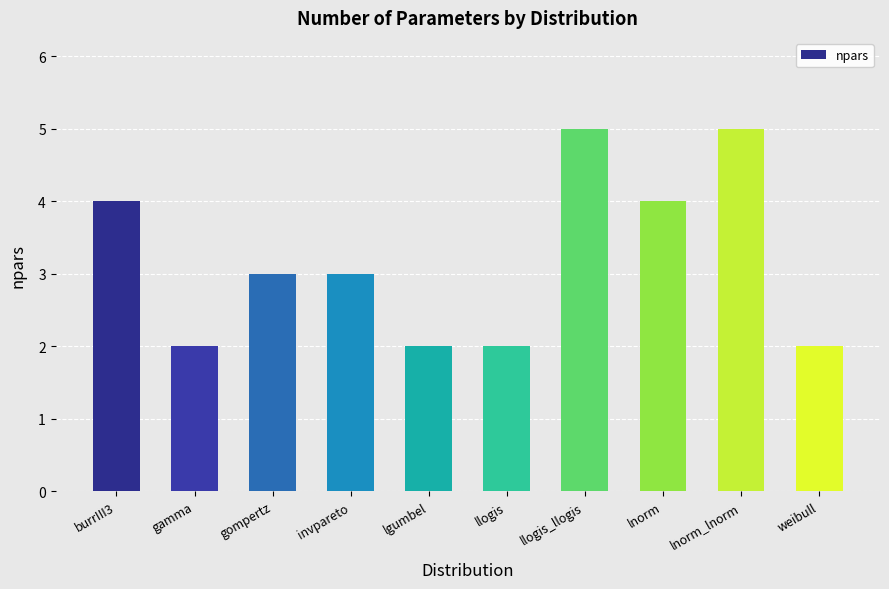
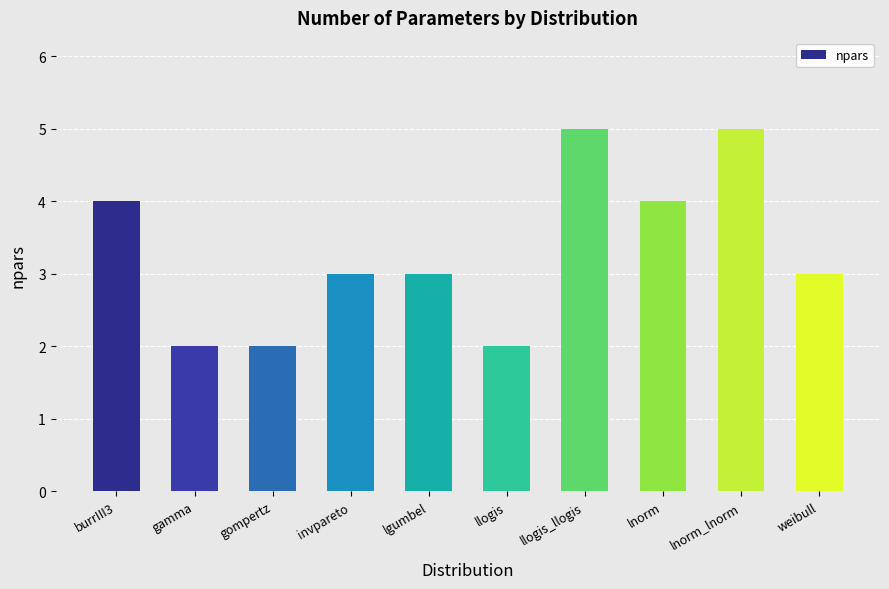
gompertz: 3 -> 2
lgumbel: 2 -> 3
weibull: 2 -> 3
